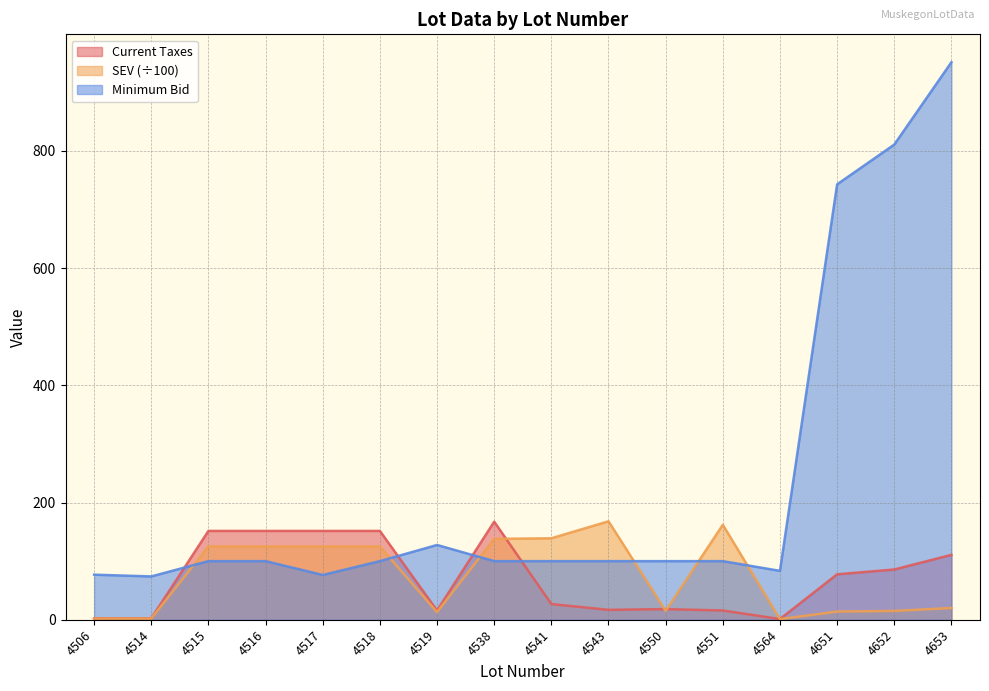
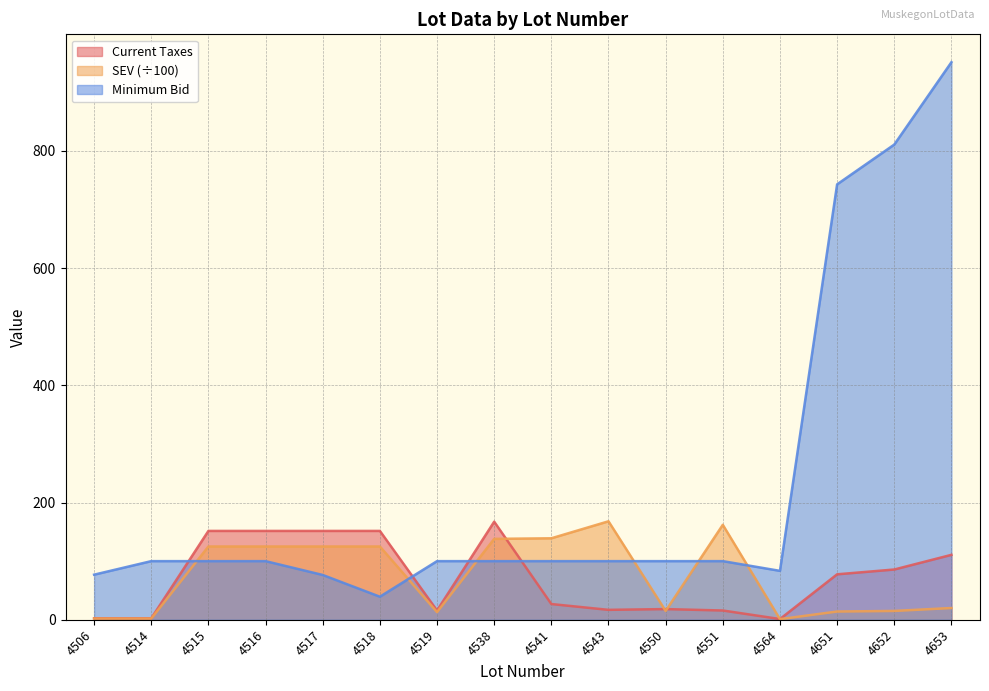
Minimum Bid, 4514: 70 -> 100
Minimum Bid, 4518: 100 -> 40
Minimum Bid, 4519: 130 -> 100
